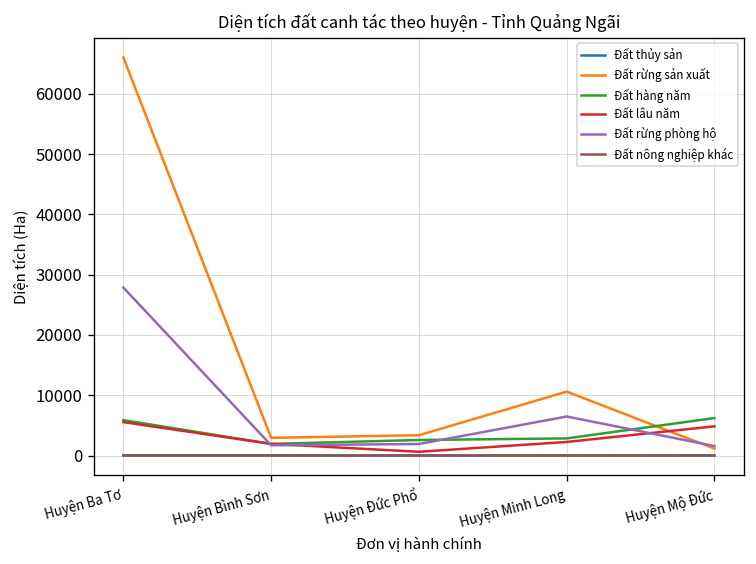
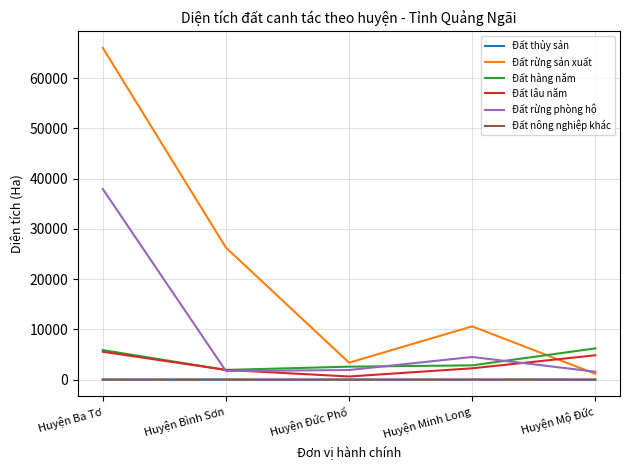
Đất rừng phòng hộ, Huyện Ba Tơ: 28000 -> 38000
Đất rừng sản xuất, Huyện Bình Sơn: 3000 -> 26000
Đất rừng phòng hộ, Huyện Minh Long: 6000 -> 5000
